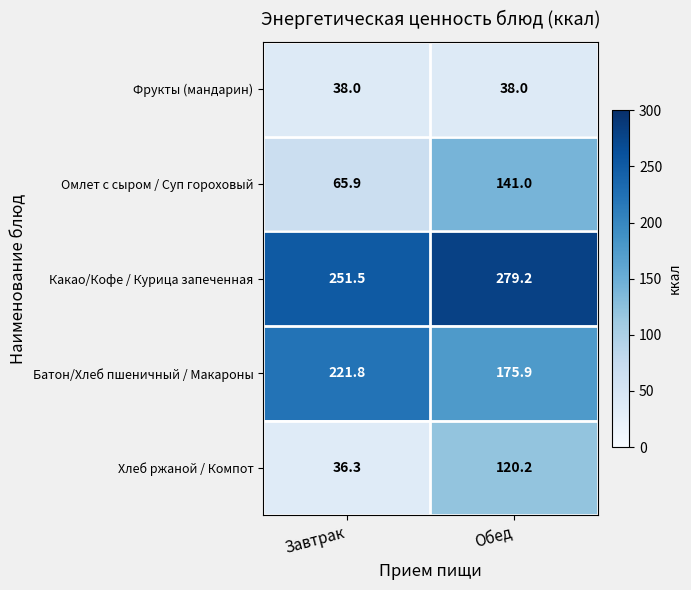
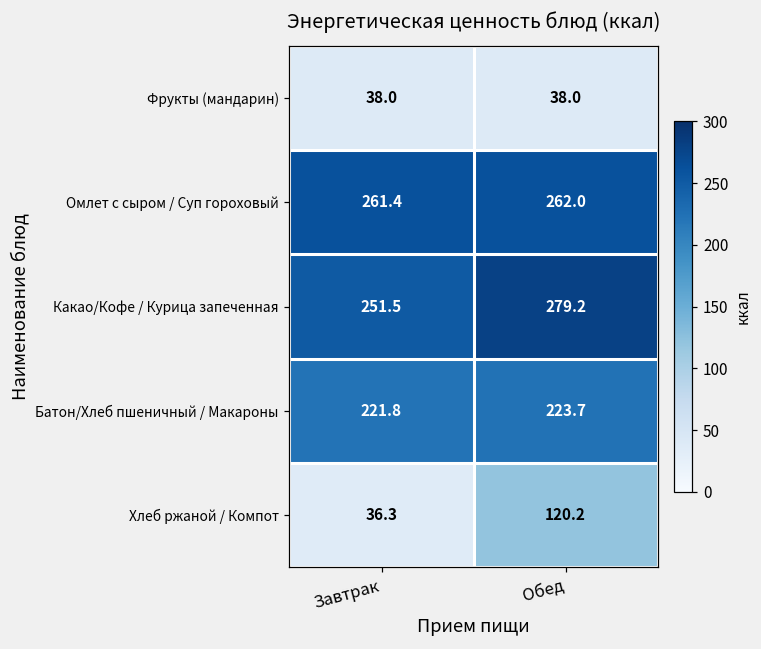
Омлет с сыром / Суп гороховый, Завтрак: 65.9 -> 261.4
Омлет с сыром / Суп гороховый, Обед: 141.0 -> 262.0
Батон/Хлеб пшеничный / Макароны, Обед: 175.9 -> 223.7
